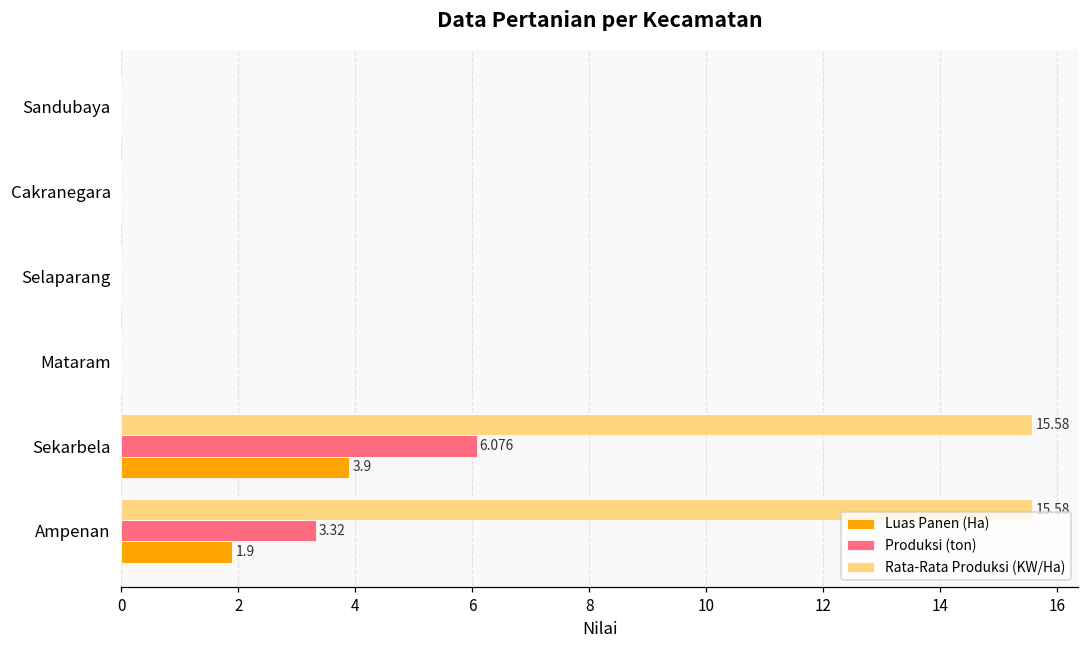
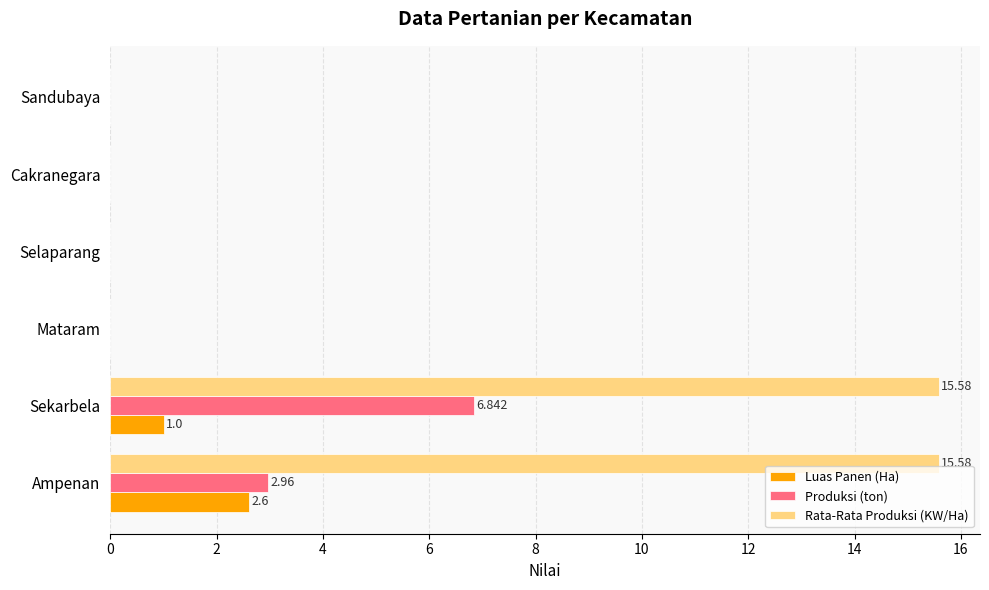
Produksi (ton), Sekarbela: 6.076 -> 6.842
Luas Panen (Ha), Sekarbela: 3.9 -> 1.0
Produksi (ton), Ampenan: 3.32 -> 2.96
Luas Panen (Ha), Ampenan: 1.9 -> 2.6
